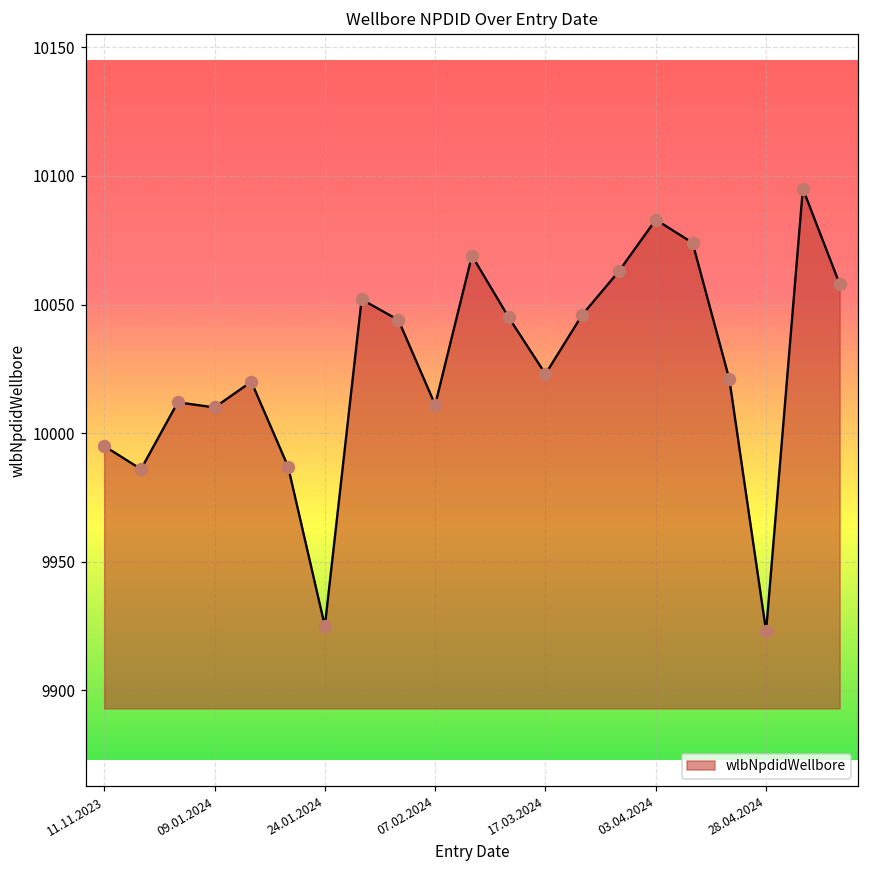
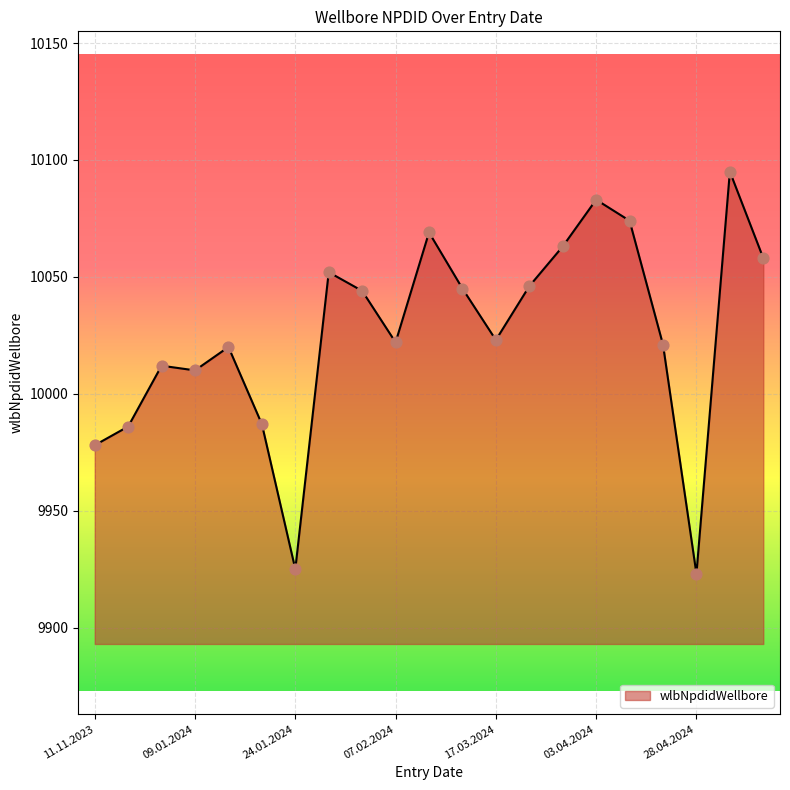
11.11.2023: 9995 -> 9978
07.02.2024: 10011 -> 10022
